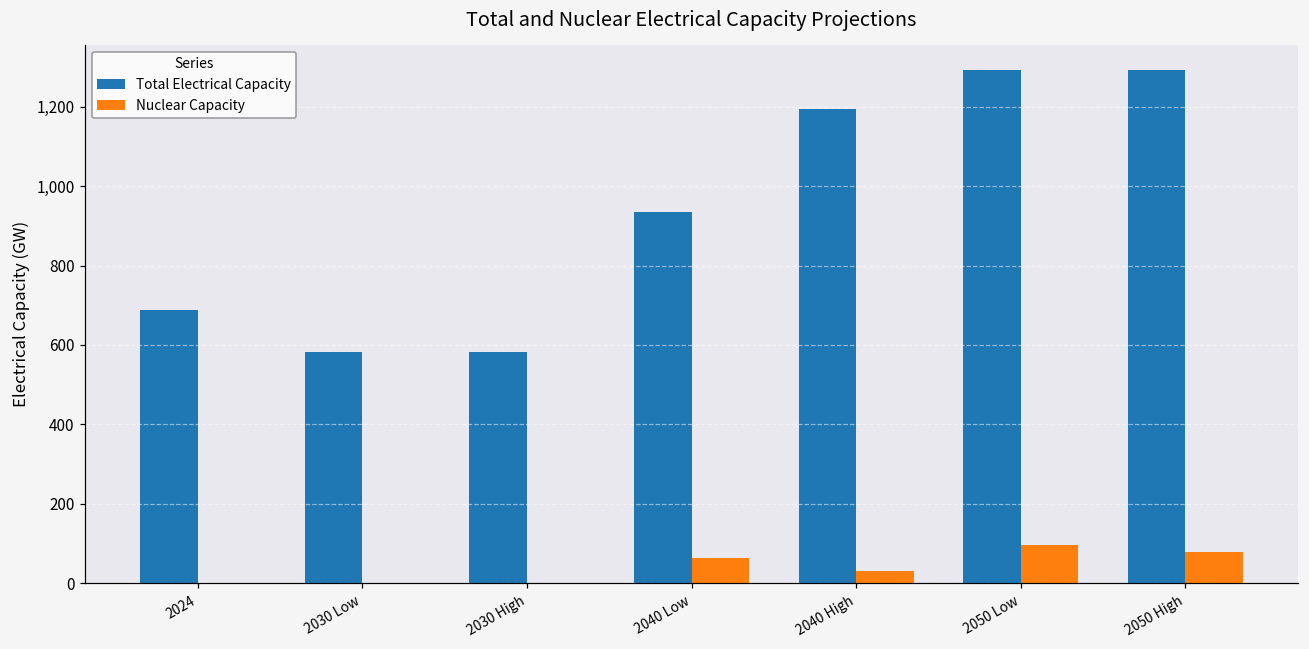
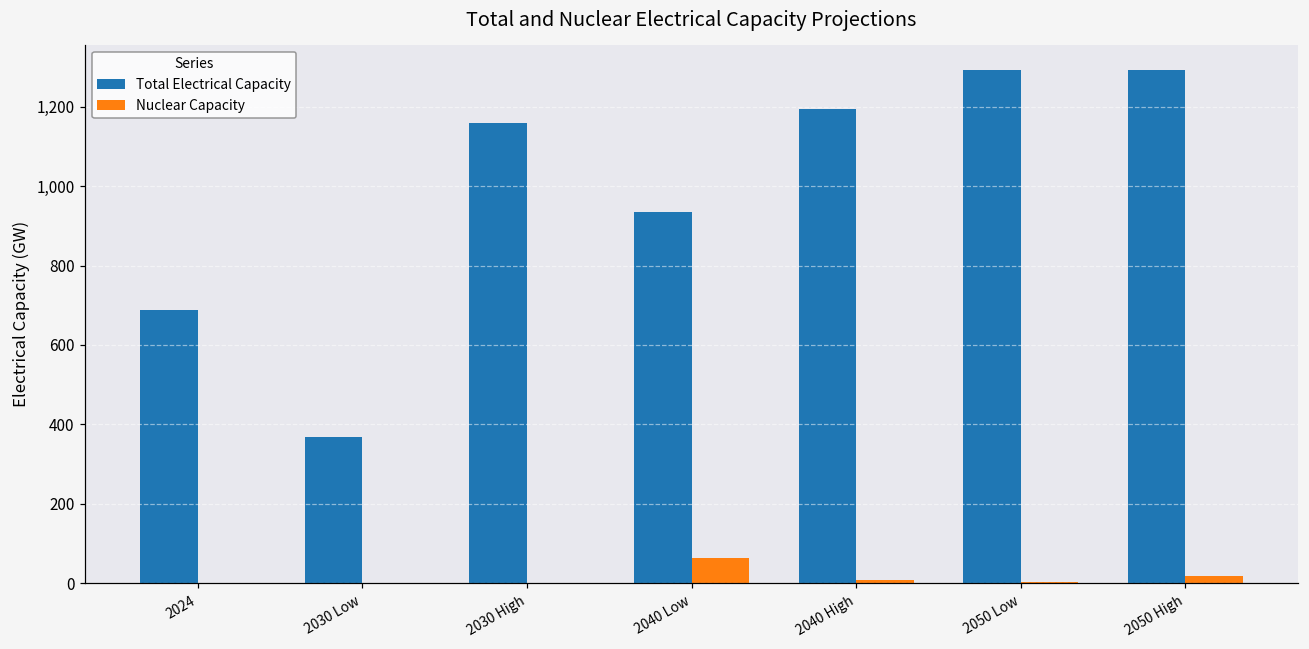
Total Electrical Capacity, 2030 Low: 580 -> 370
Total Electrical Capacity, 2030 High: 580 -> 1,160
Nuclear Capacity, 2040 High: 30 -> 10
Nuclear Capacity, 2050 Low: 100 -> 0
Nuclear Capacity, 2050 High: 80 -> 20
